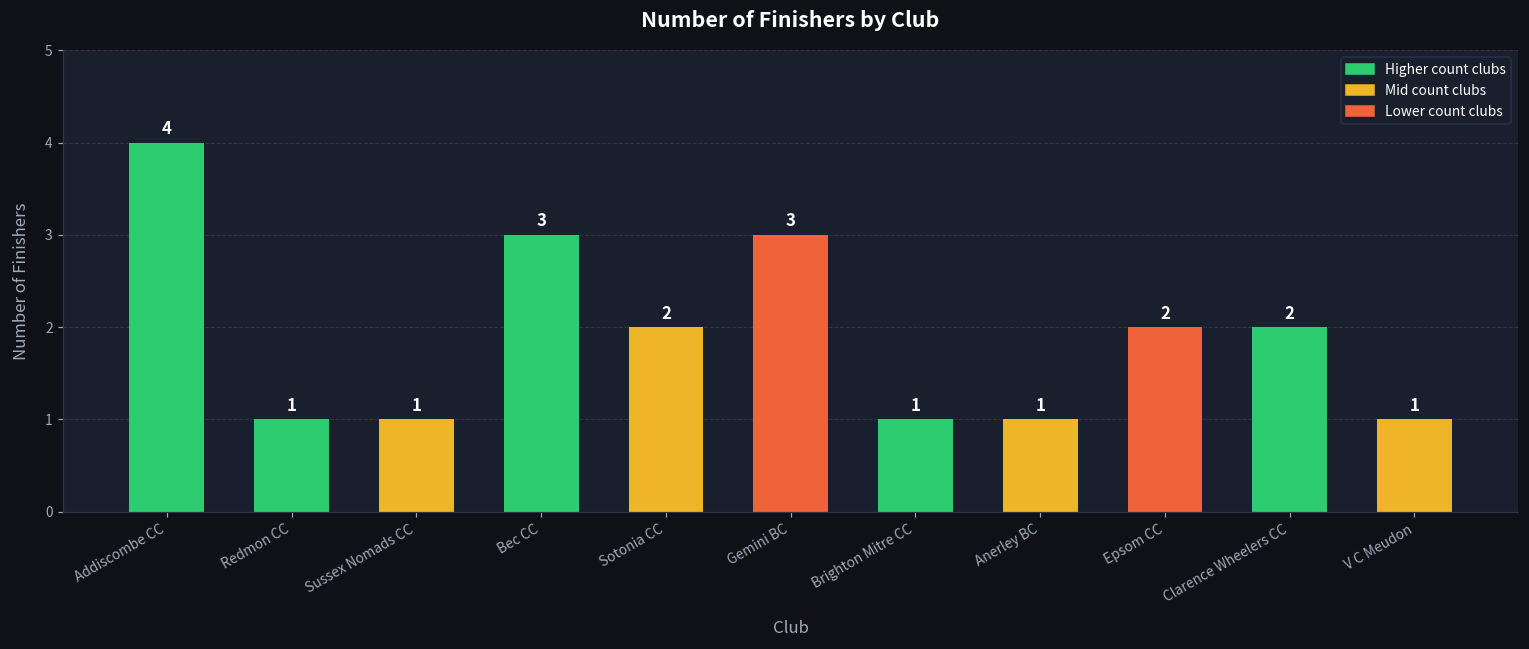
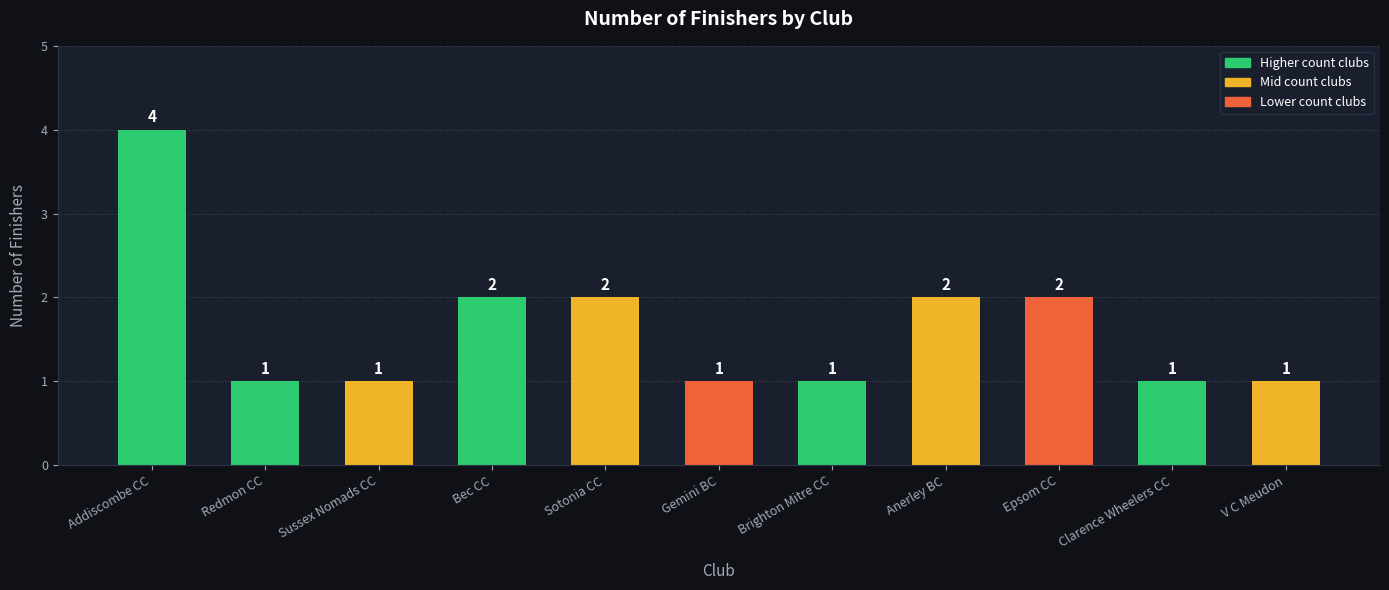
Bec CC: 3 -> 2
Gemini BC: 3 -> 1
Anerley BC: 1 -> 2
Clarence Wheelers CC: 2 -> 1
